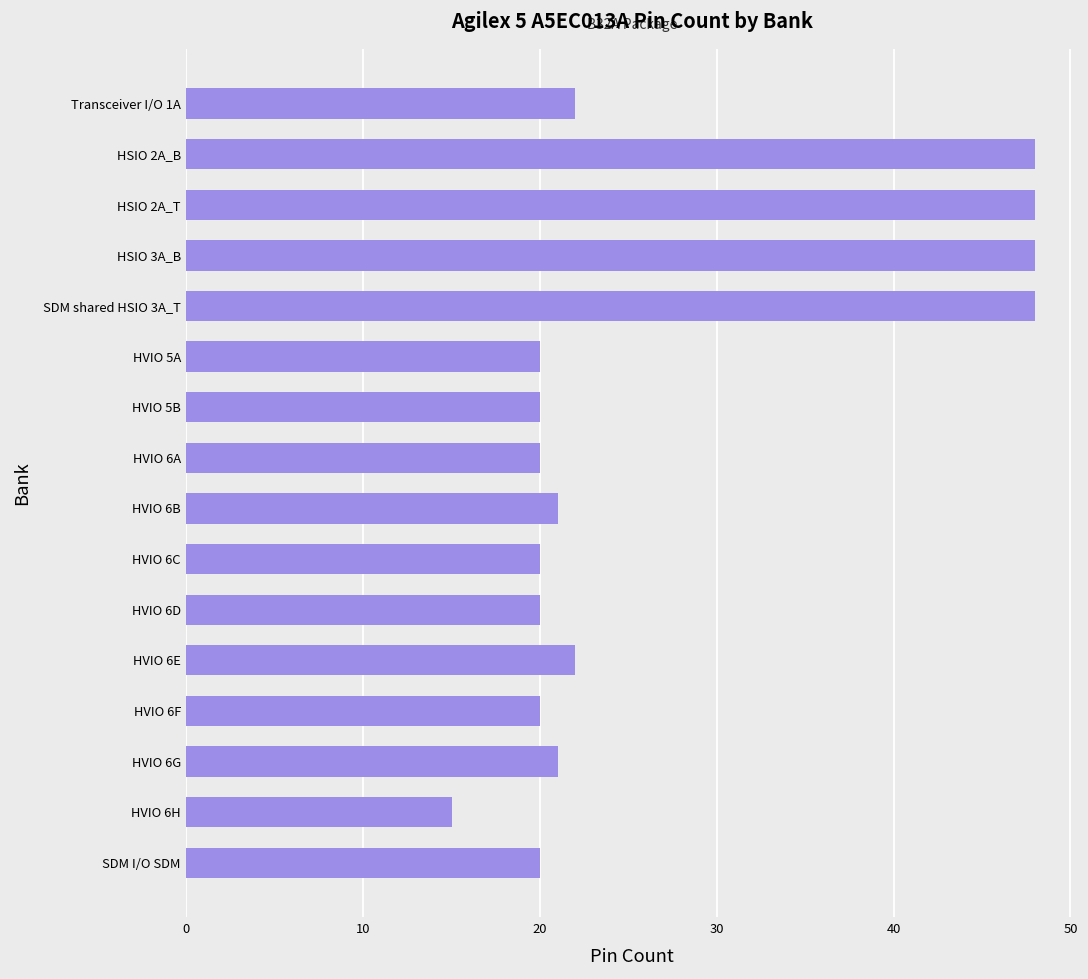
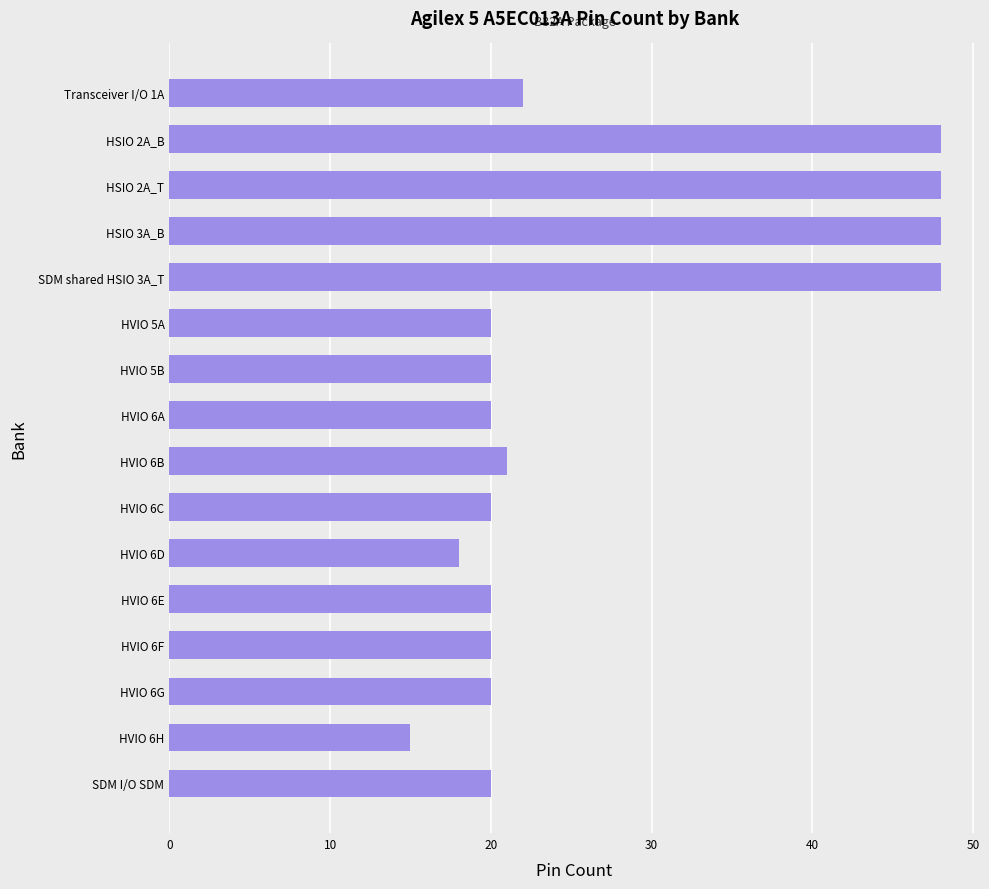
HVIO 6D: 20 -> 18
HVIO 6E: 22 -> 20
HVIO 6G: 21 -> 20
